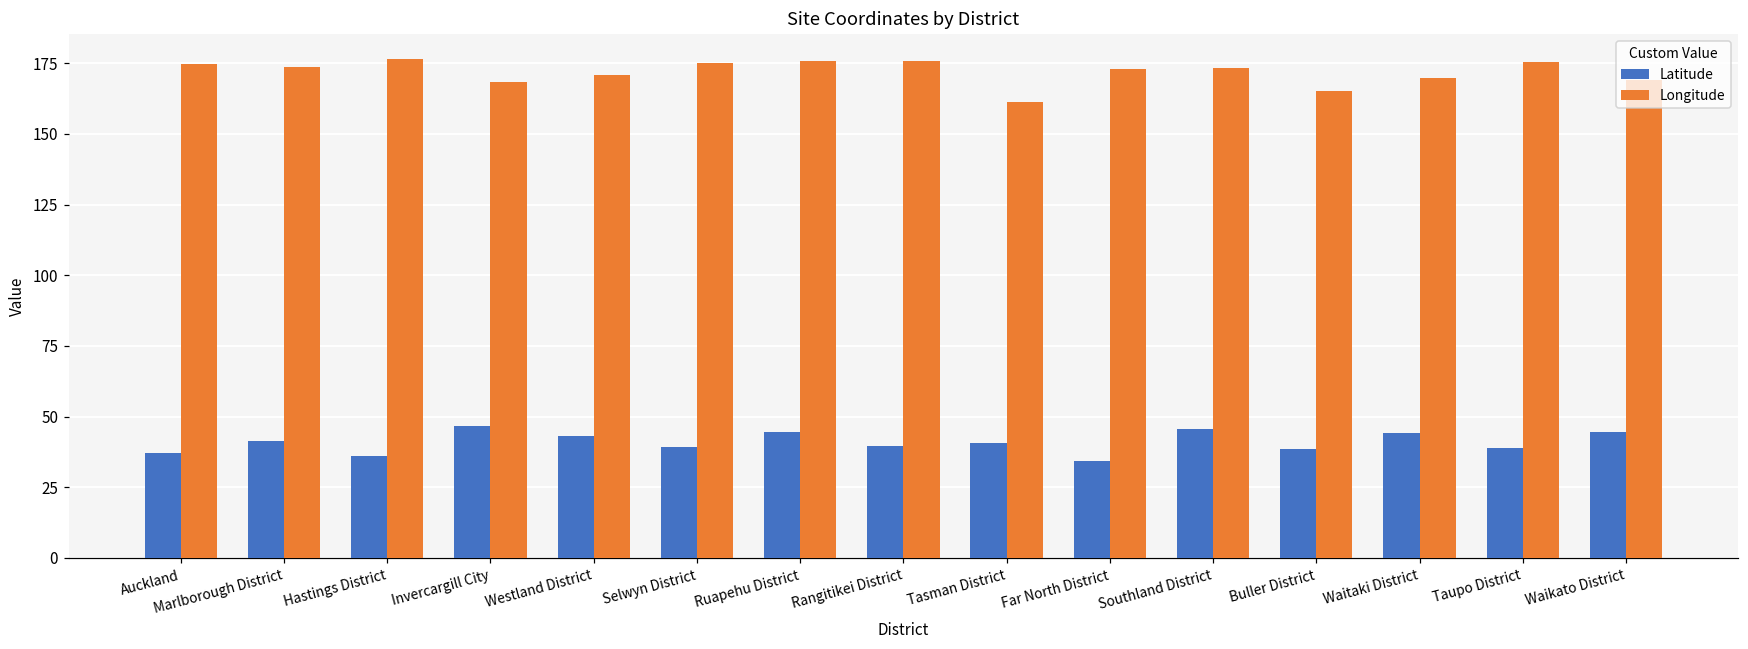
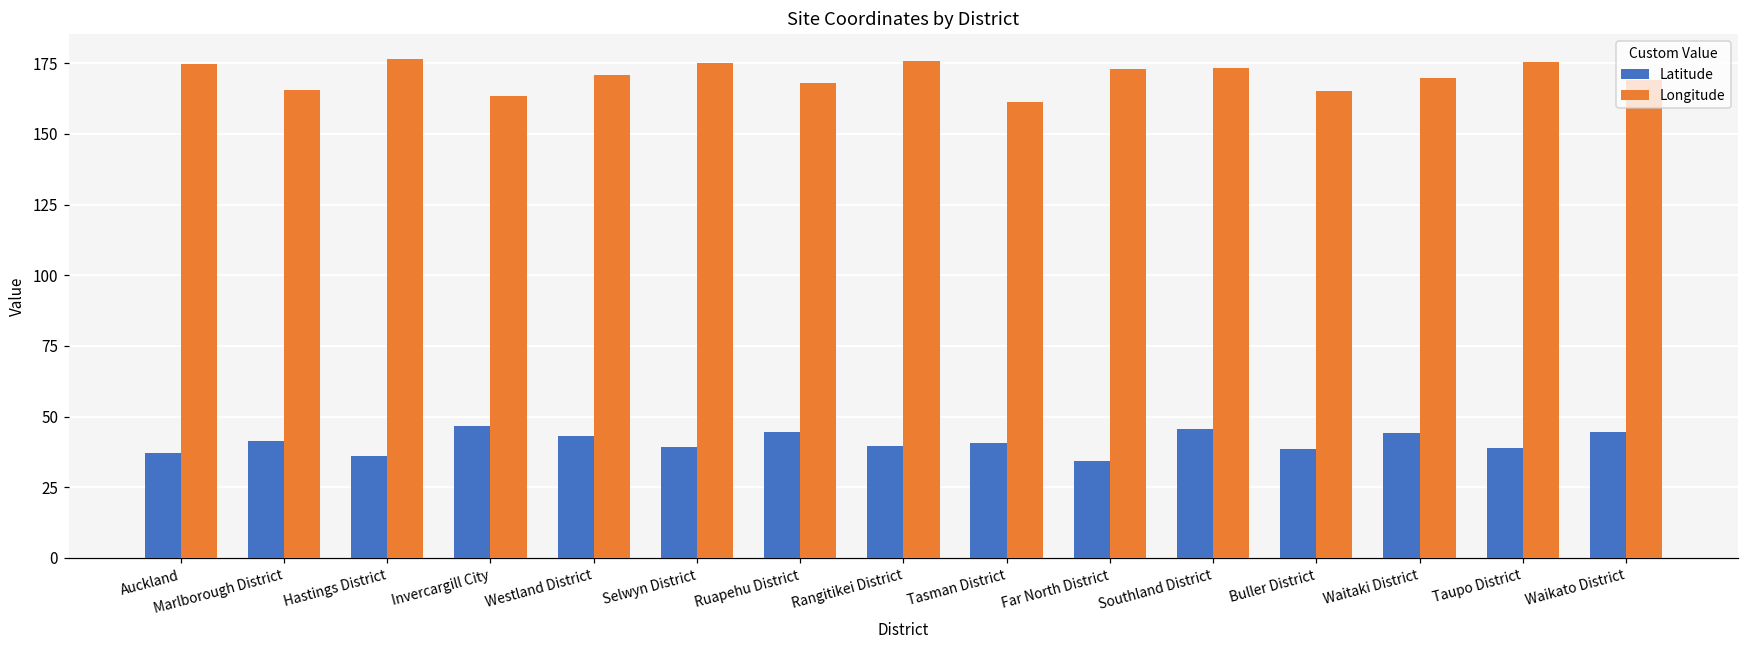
Longitude, Marlborough District: 174 -> 166
Longitude, Invercargill City: 168 -> 163
Longitude, Ruapehu District: 176 -> 168
